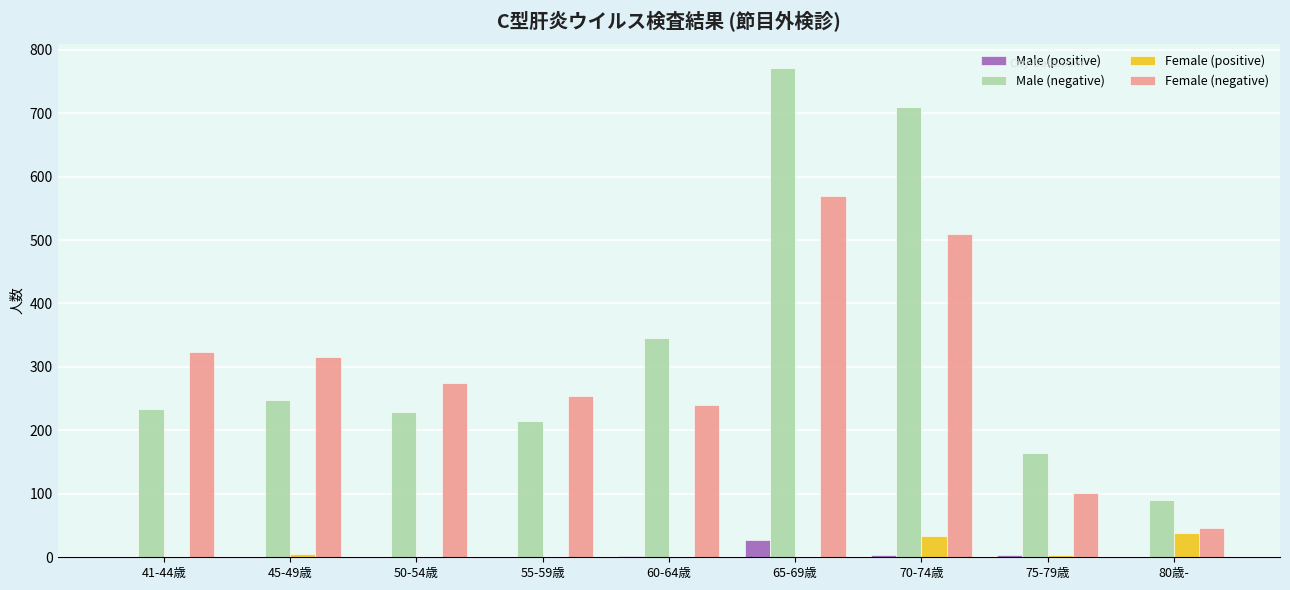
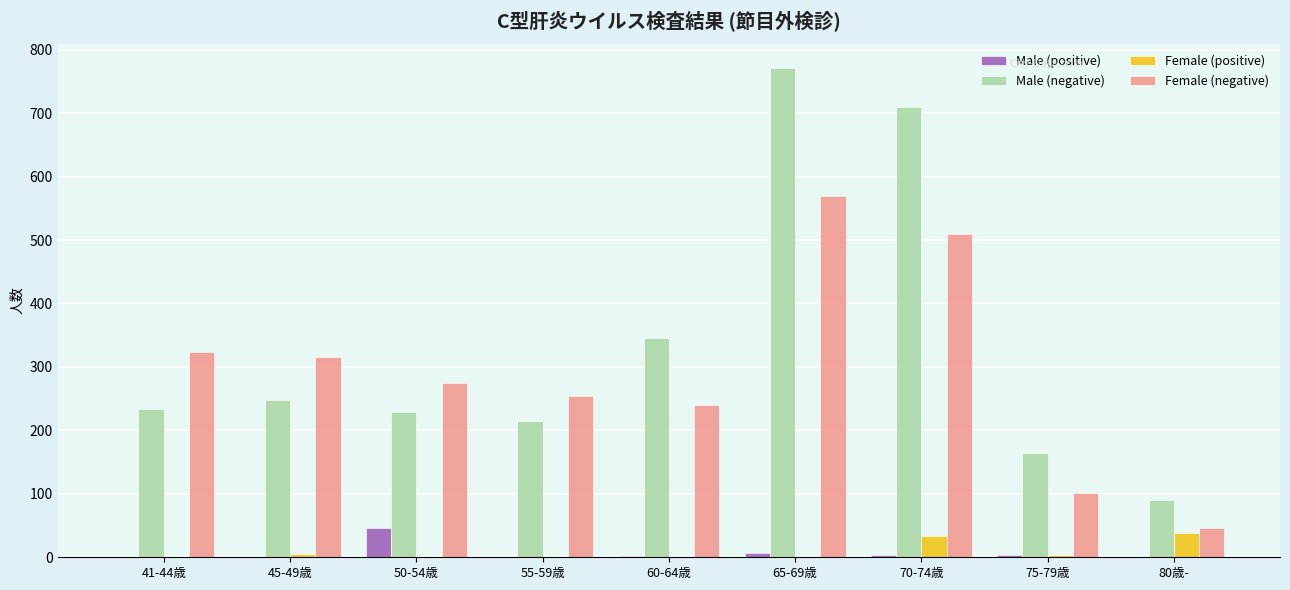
Male (positive), 50-54歳: 0 -> 50
Male (positive), 65-69歳: 30 -> 10
